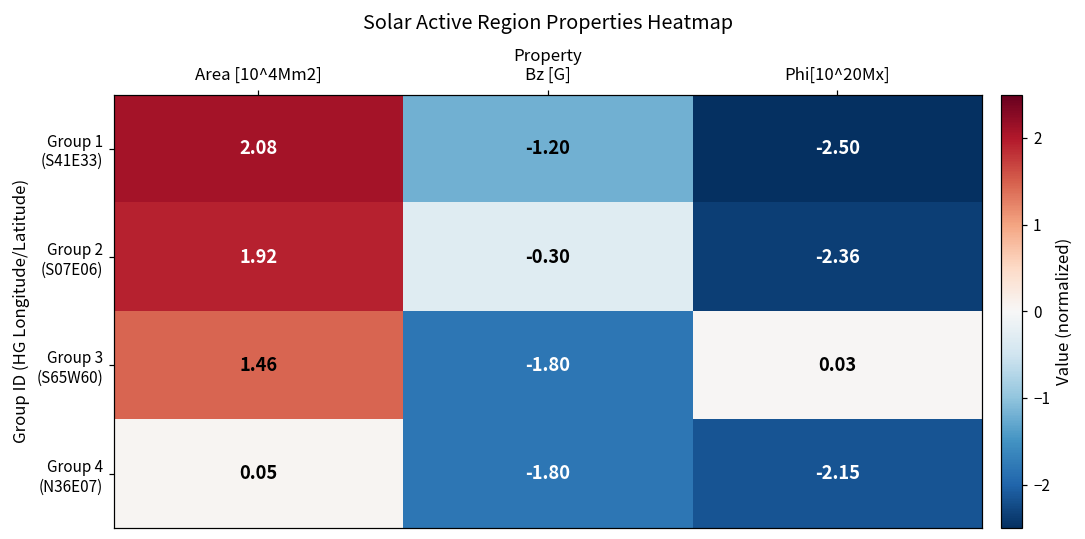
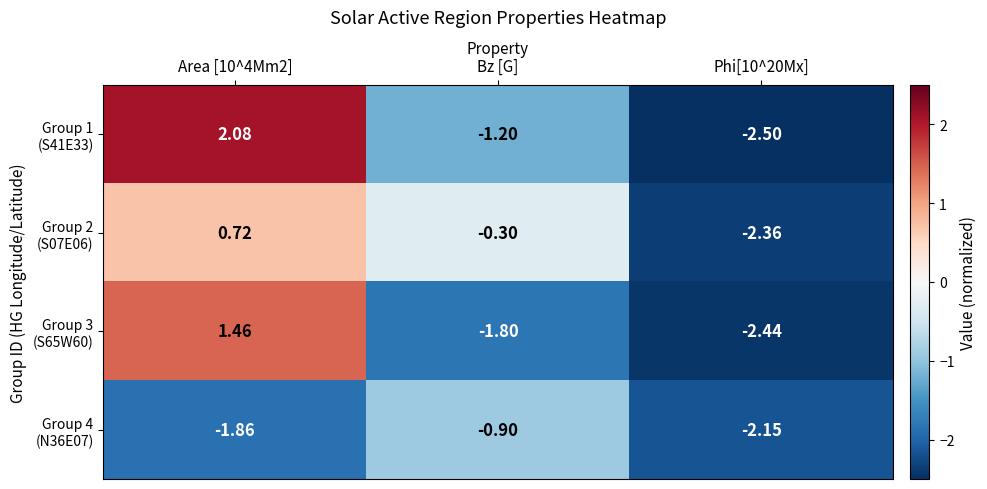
Group 2 (S07E06), Area [10^4Mm2]: 1.92 -> 0.72
Group 3 (S65W60), Phi[10^20Mx]: 0.03 -> -2.44
Group 4 (N36E07), Area [10^4Mm2]: 0.05 -> -1.86
Group 4 (N36E07), Bz [G]: -1.80 -> -0.90
